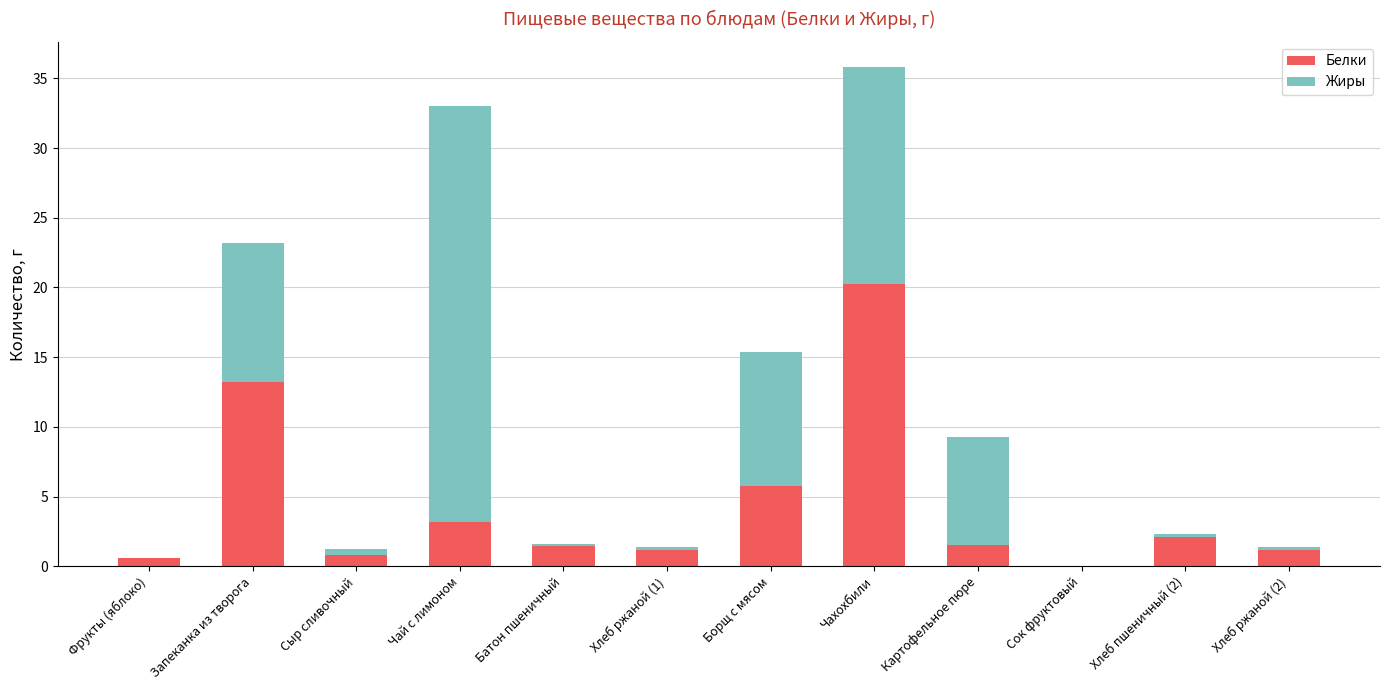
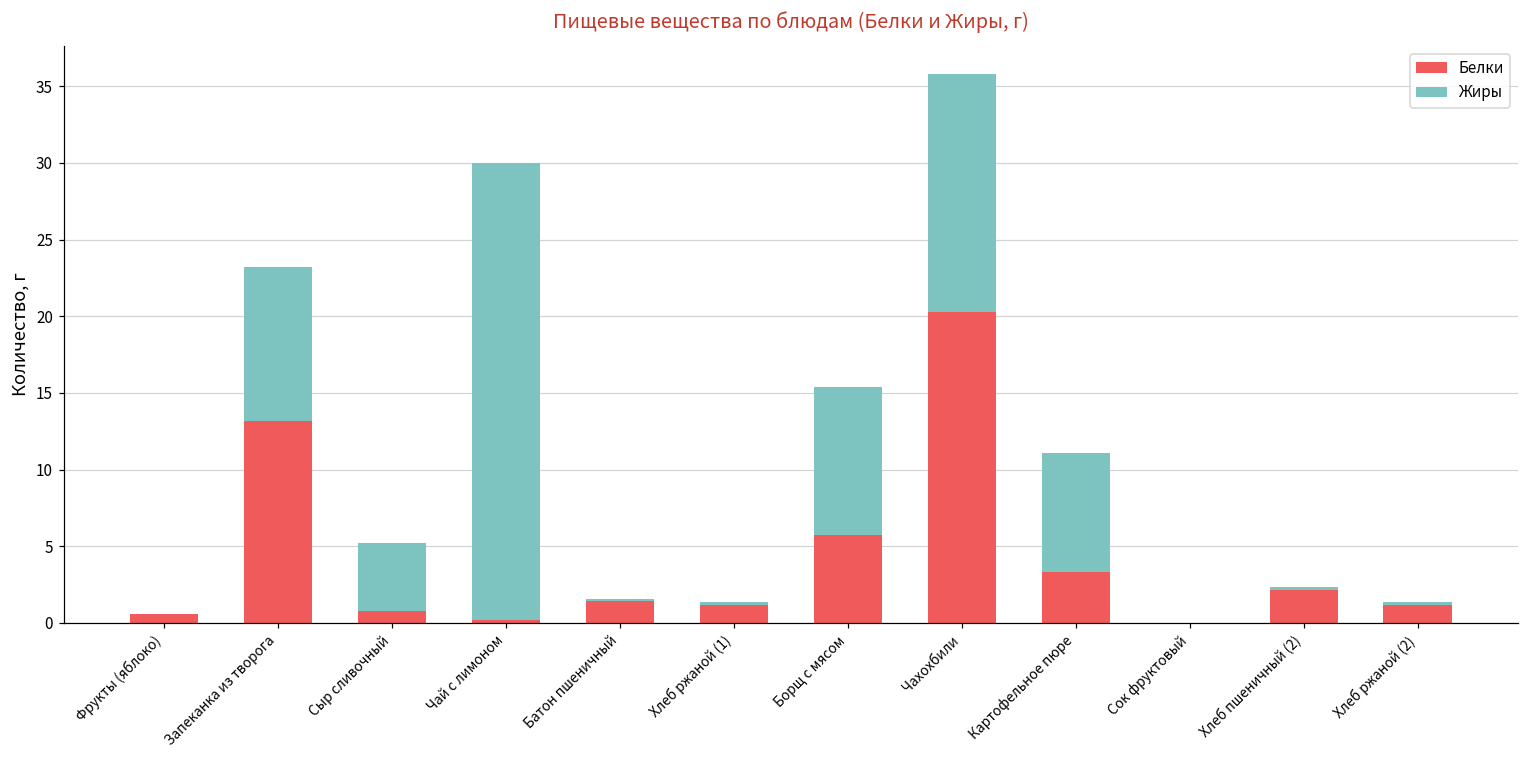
Жиры, Сыр сливочный: 0.4 -> 4.4
Белки, Чай с лимоном: 3.2 -> 0.2
Белки, Картофельное пюре: 1.5 -> 3.3
